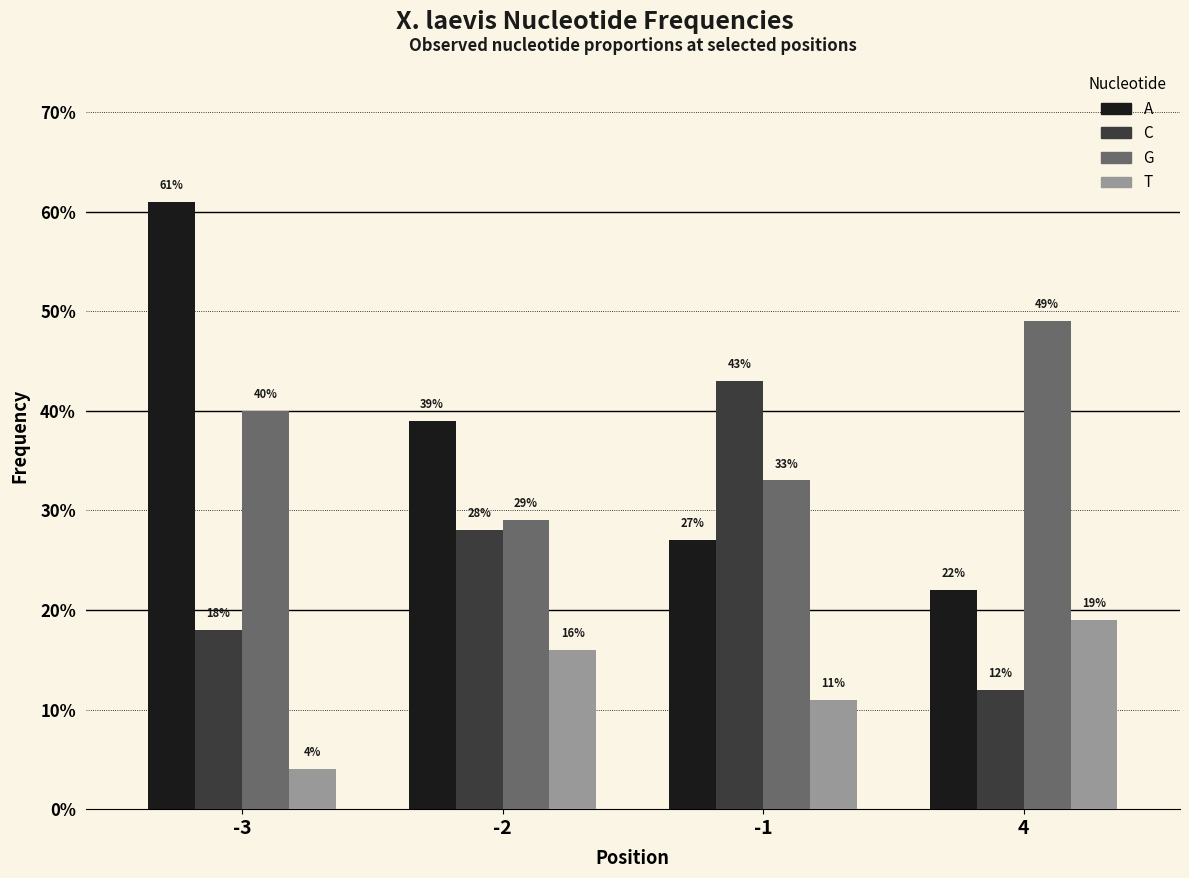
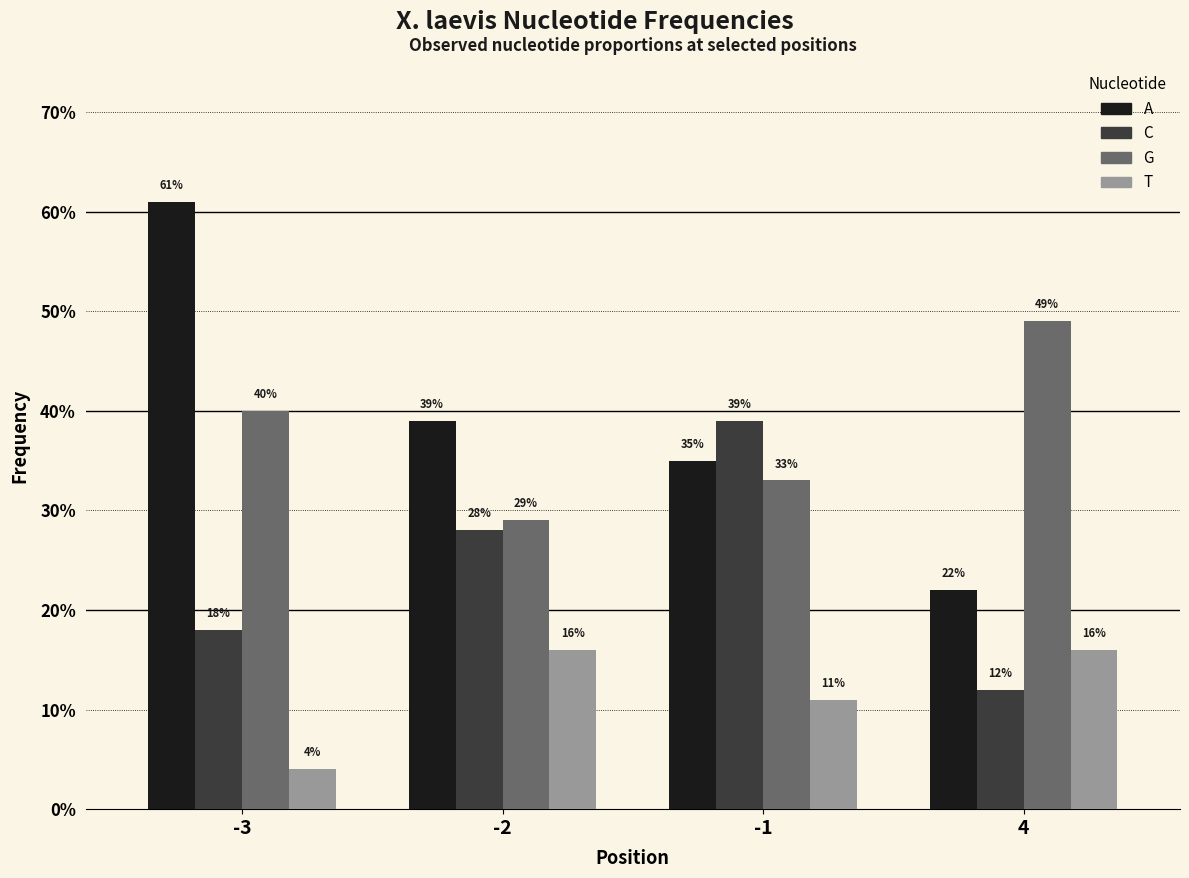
A, -1: 27% -> 35%
C, -1: 43% -> 39%
T, 4: 19% -> 16%
